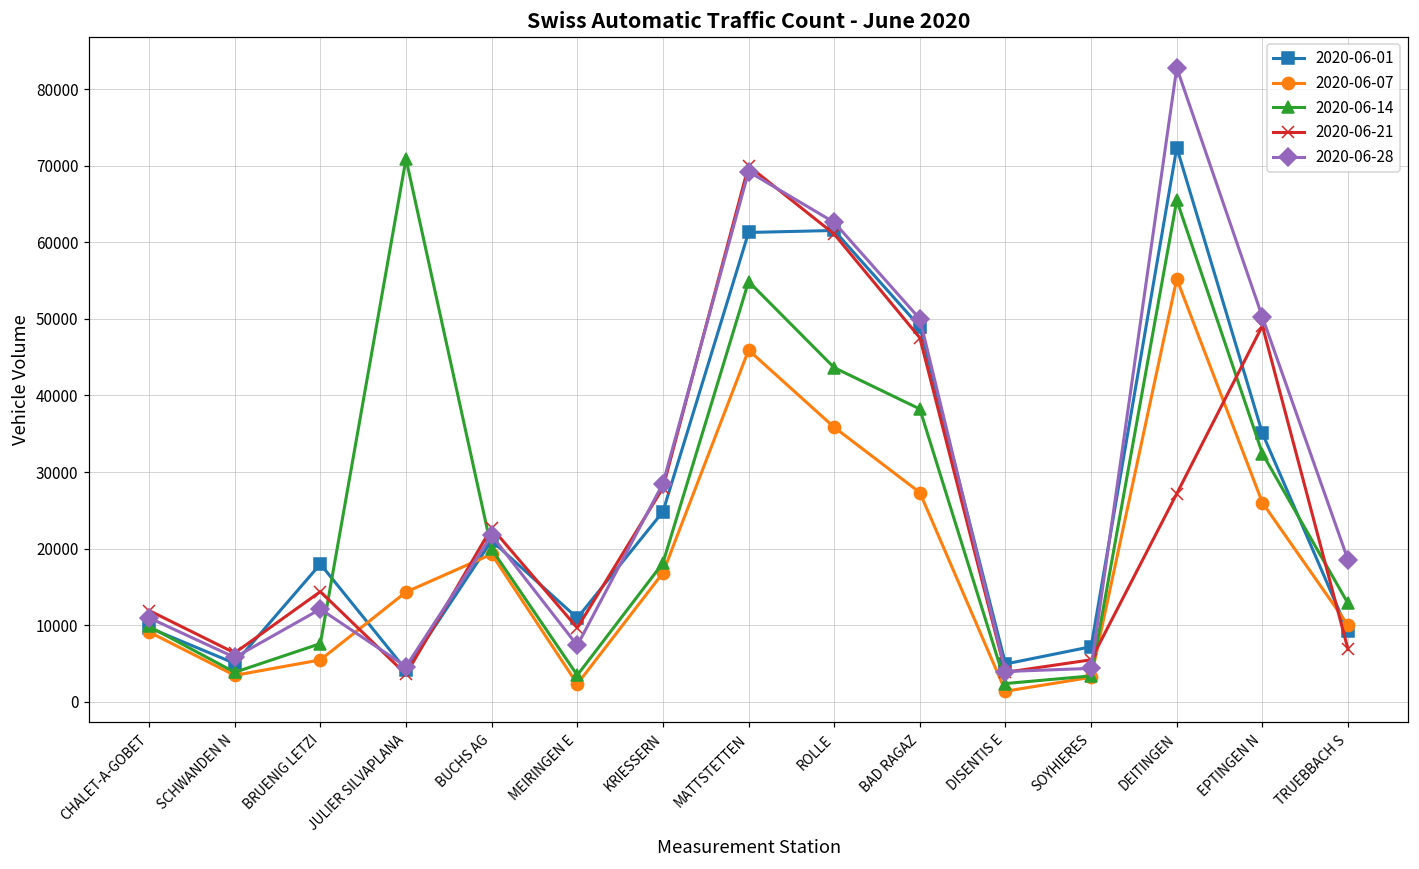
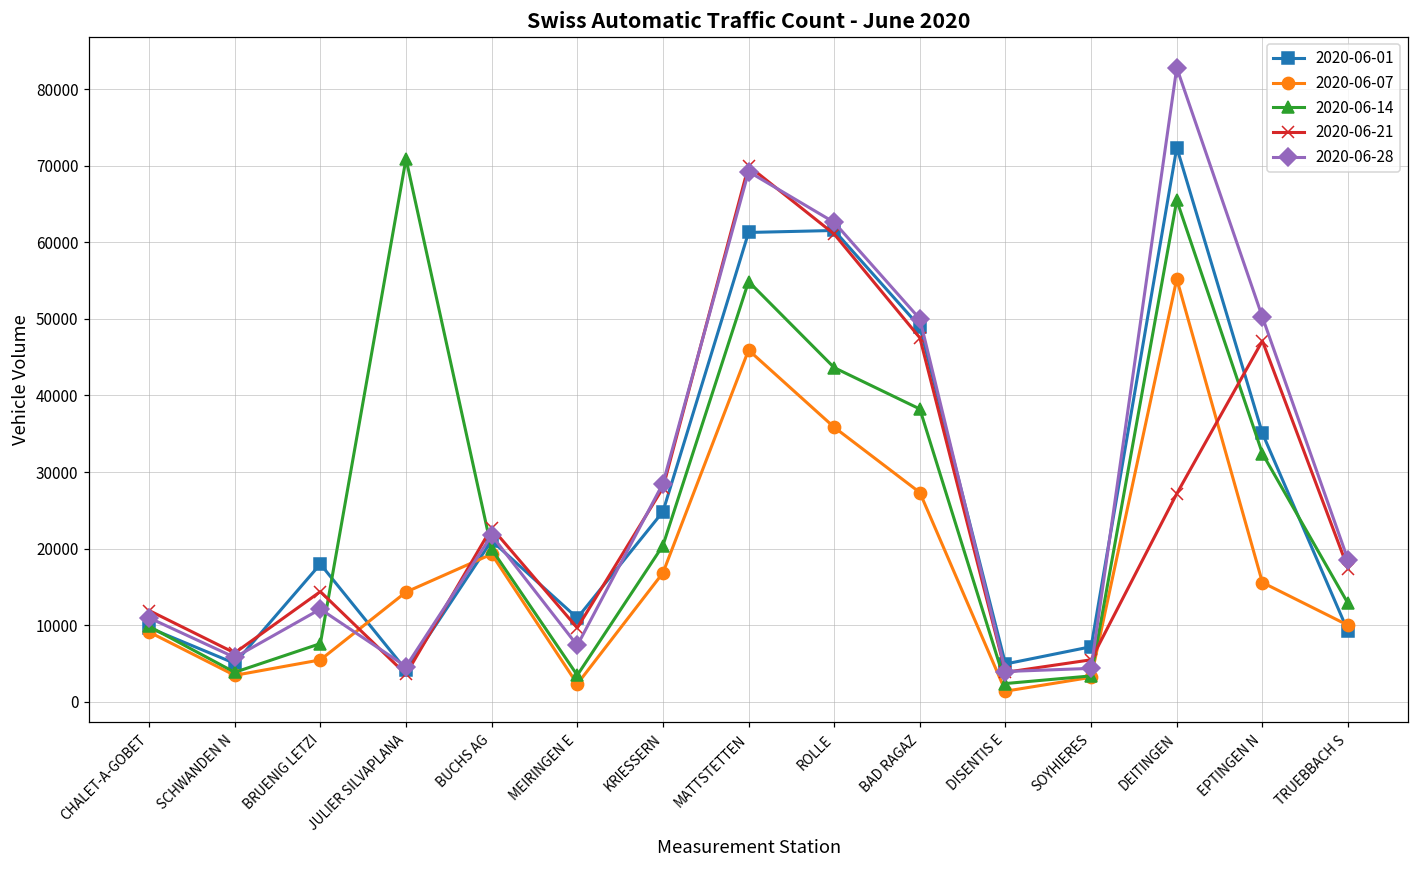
2020-06-14, KRIESSERN: 18000 -> 20000
2020-06-07, EPTINGEN N: 26000 -> 16000
2020-06-21, EPTINGEN N: 49000 -> 47000
2020-06-21, TRUEBBACH S: 7000 -> 17000
